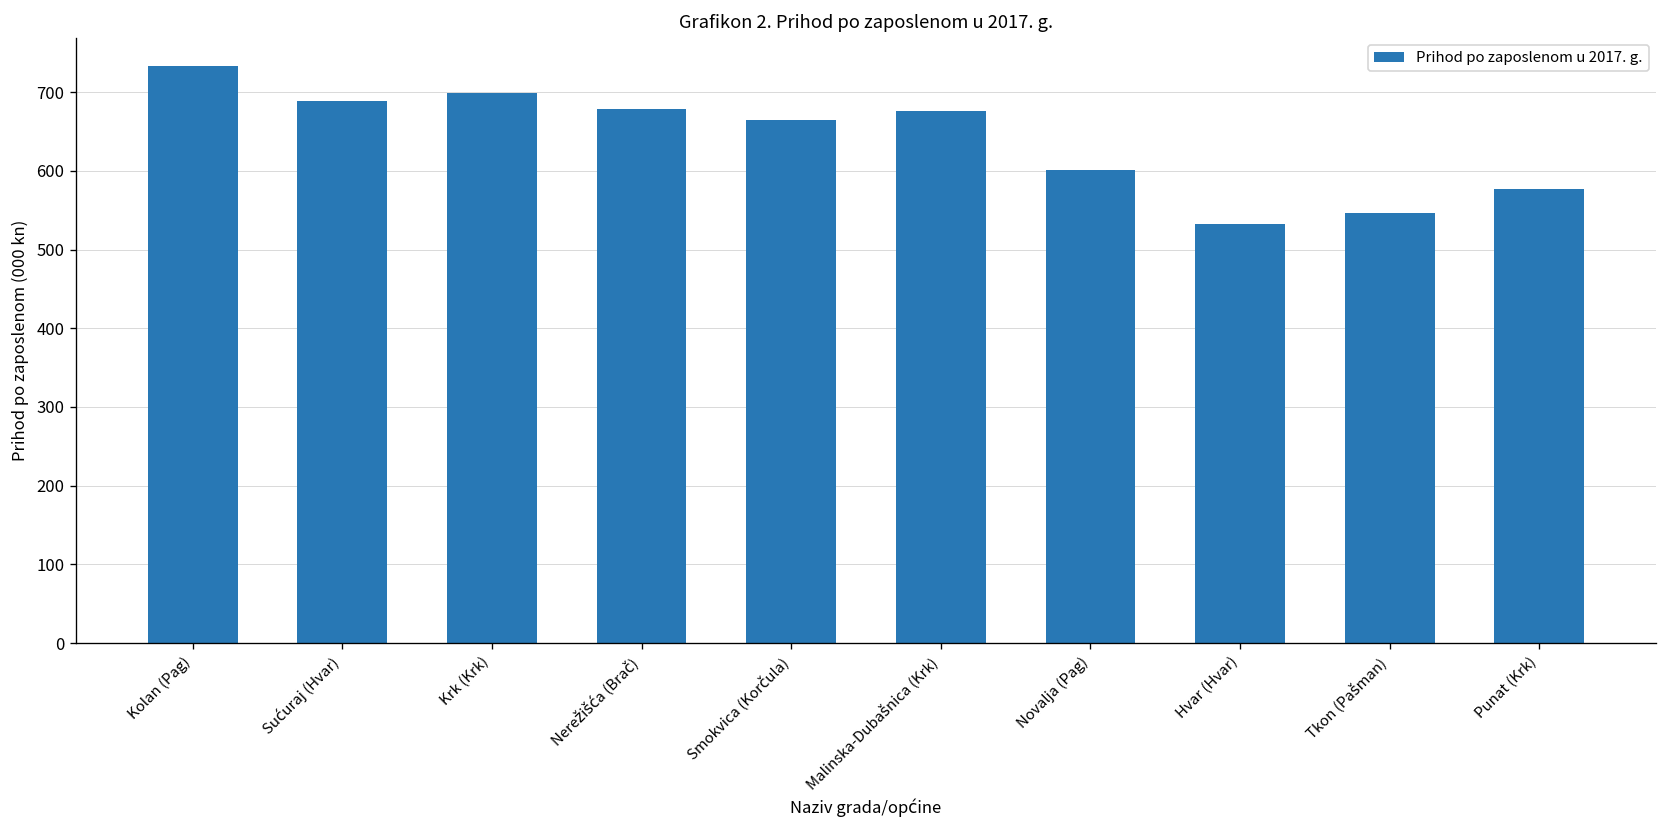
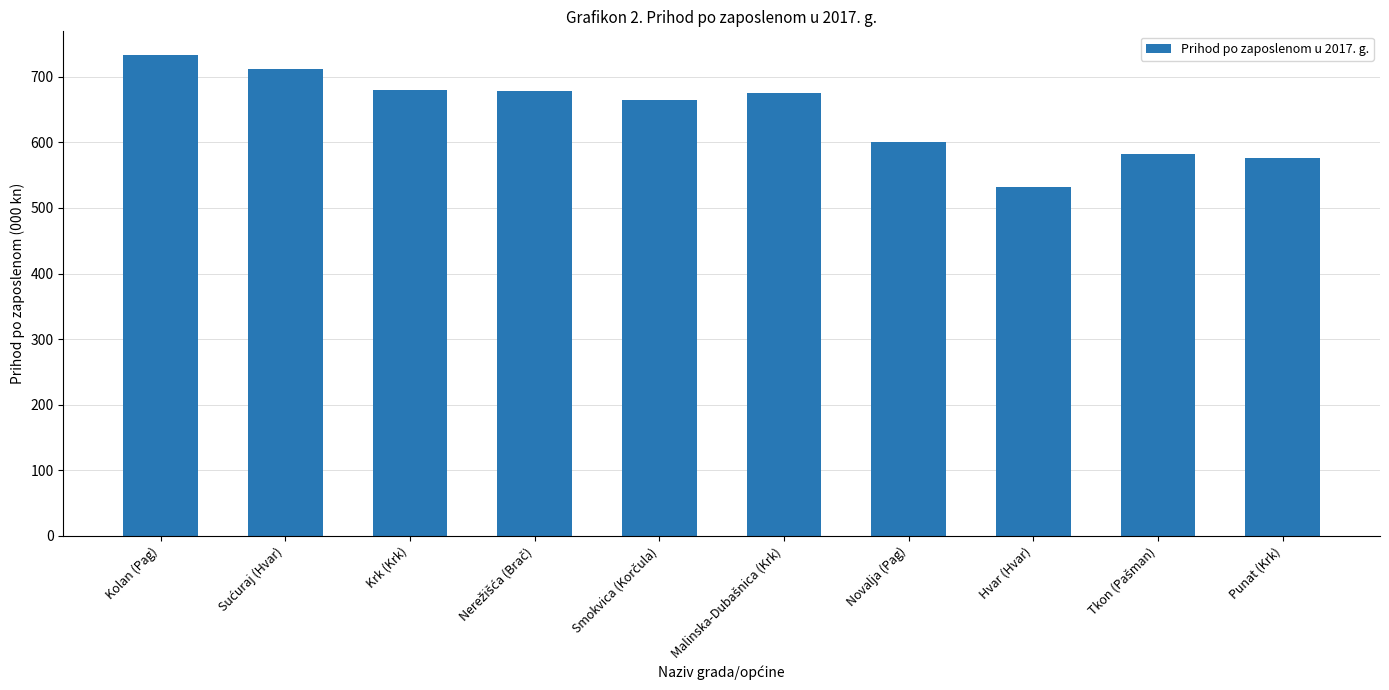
Sućuraj (Hvar): 690 -> 710
Krk (Krk): 700 -> 680
Tkon (Pašman): 550 -> 580
